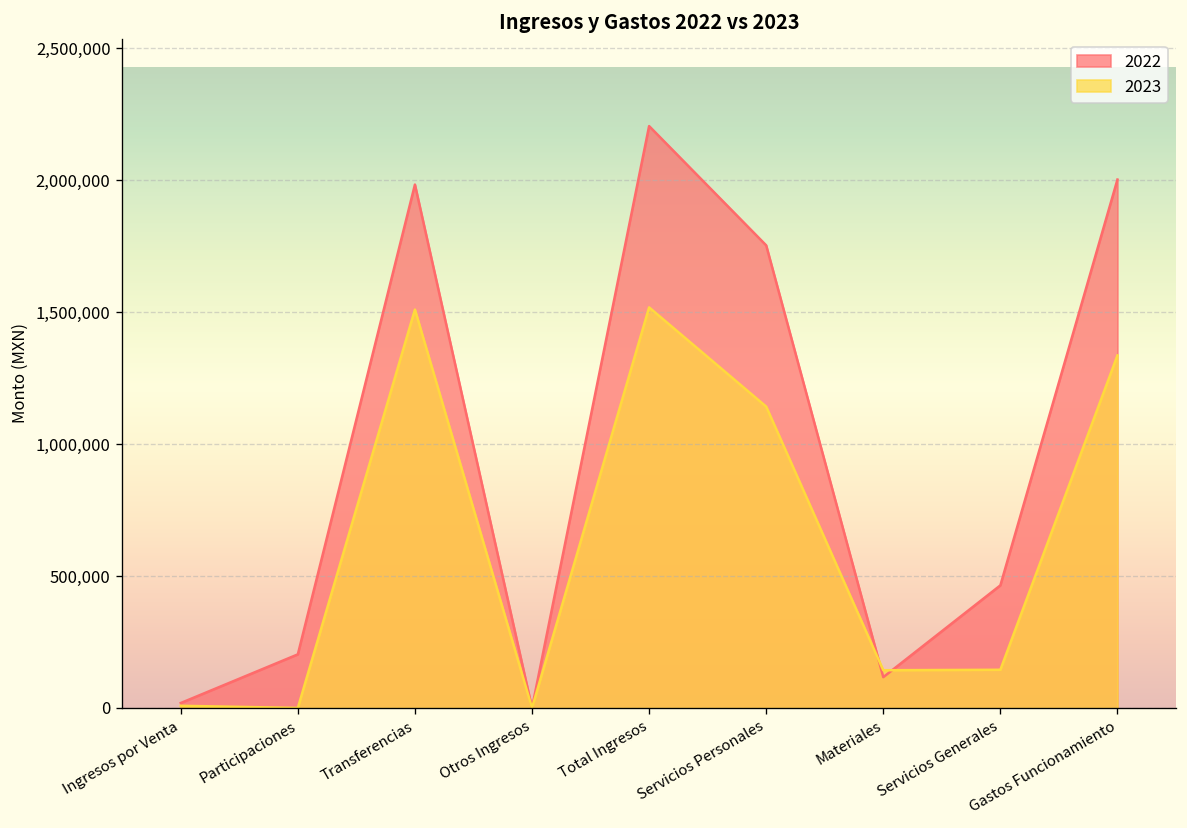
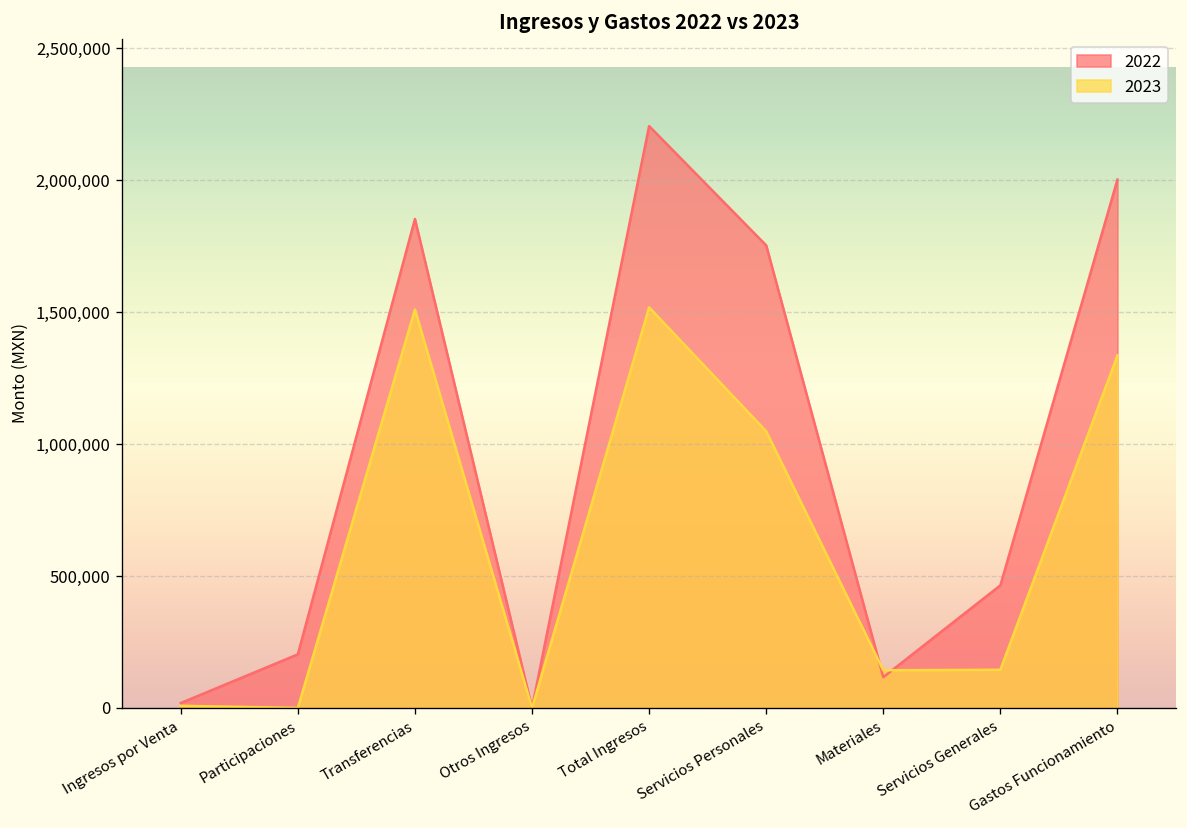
2022, Transferencias: 1,980,000 -> 1,850,000
2023, Servicios Personales: 1,140,000 -> 1,050,000
